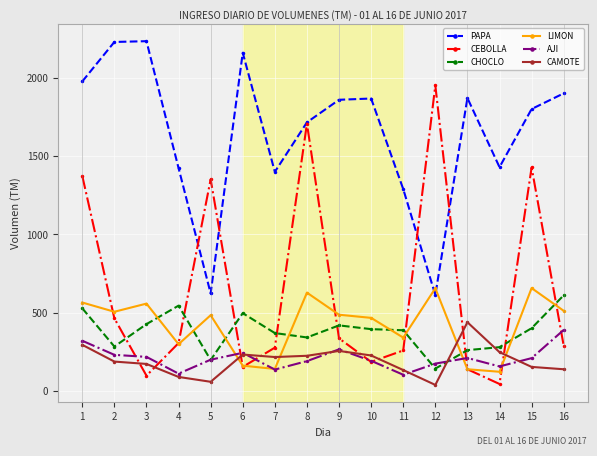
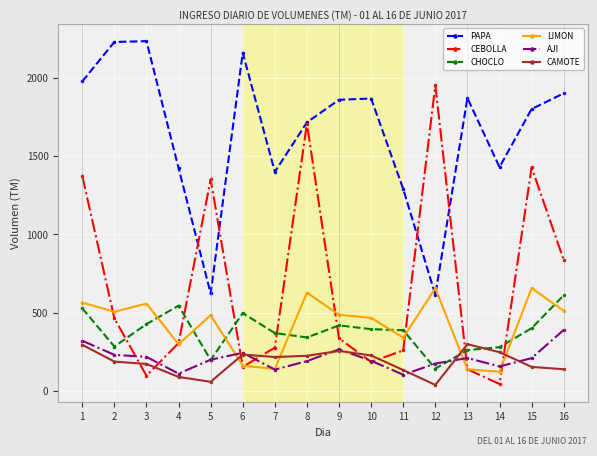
CAMOTE, 13: 440 -> 300
CEBOLLA, 16: 290 -> 840
